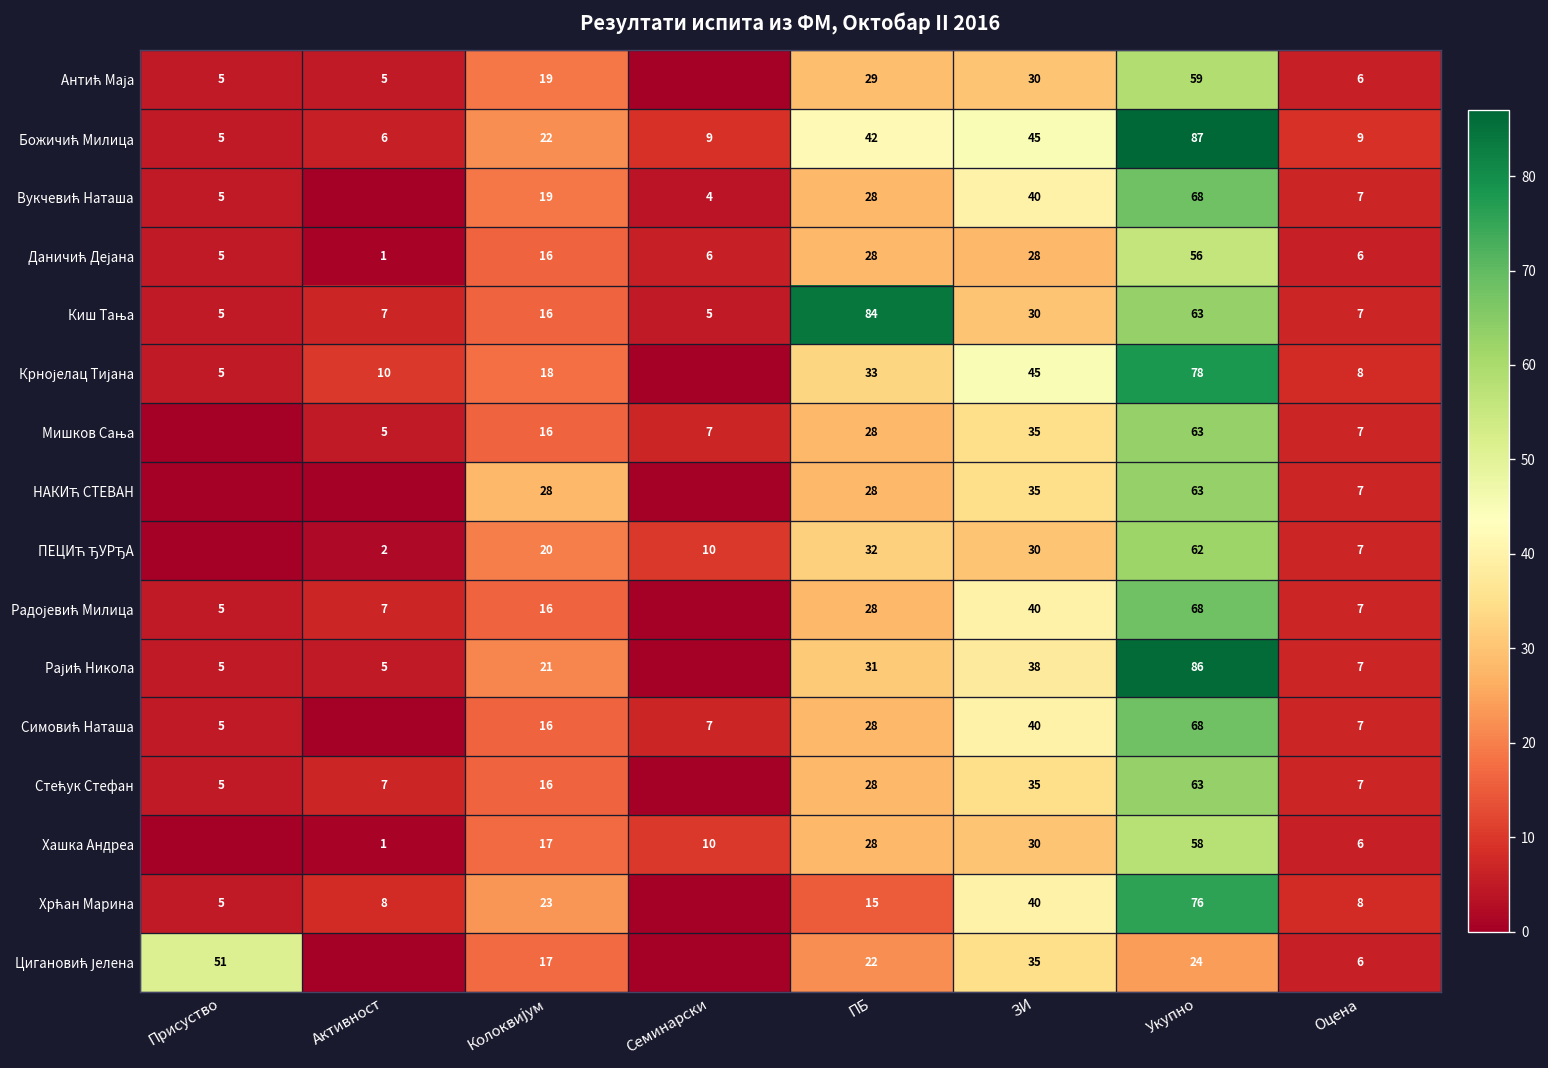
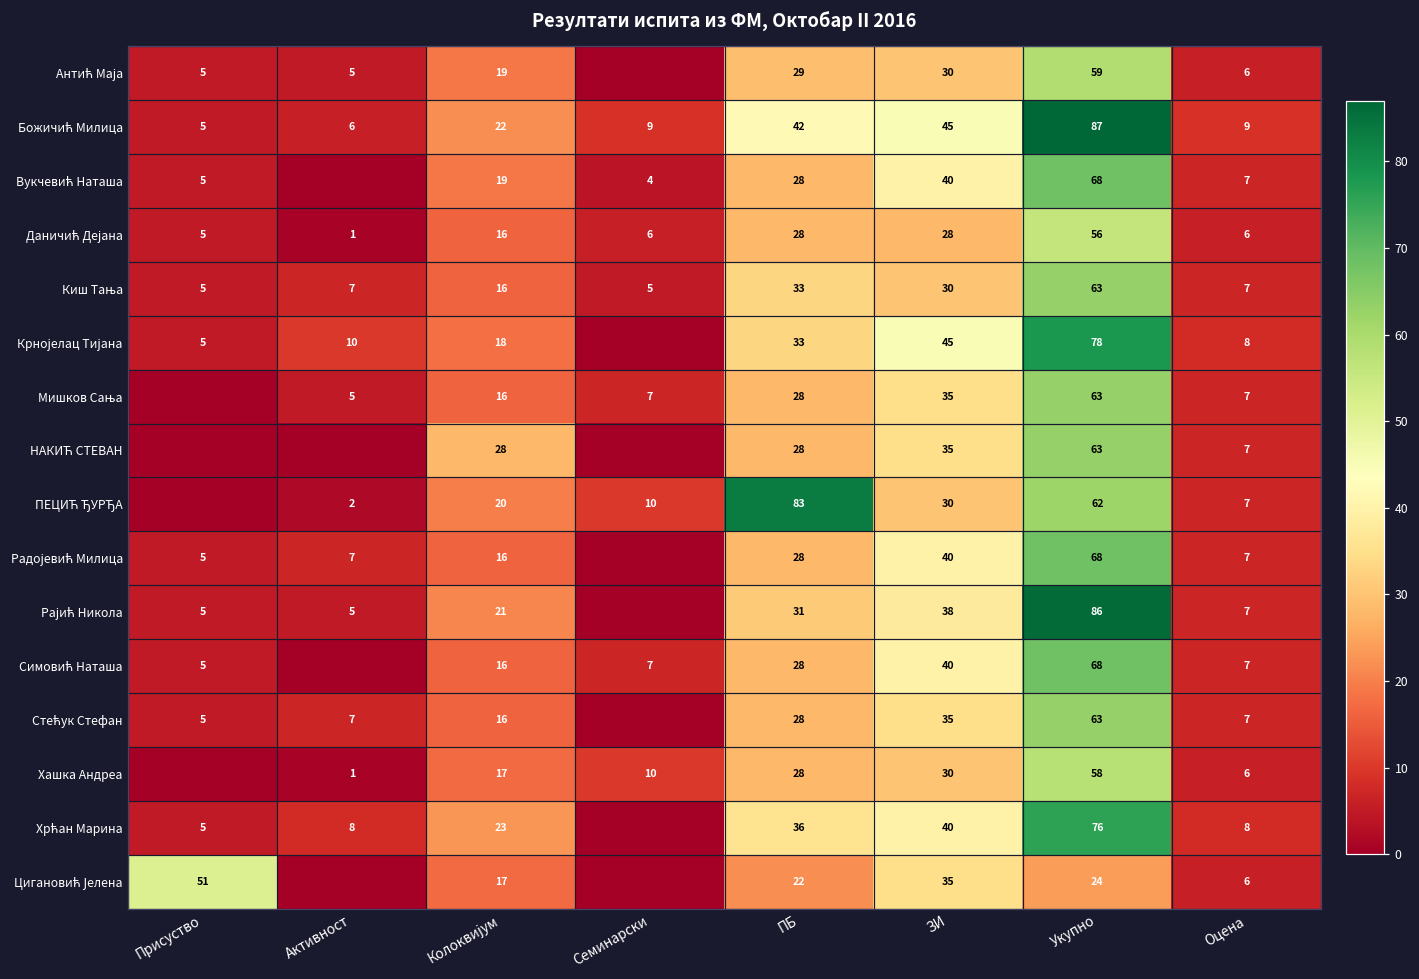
Киш Тања, ПБ: 84 -> 33
ПЕЦИЋ ЂУРЂА, ПБ: 32 -> 83
Хрћан Марина, ПБ: 15 -> 36
